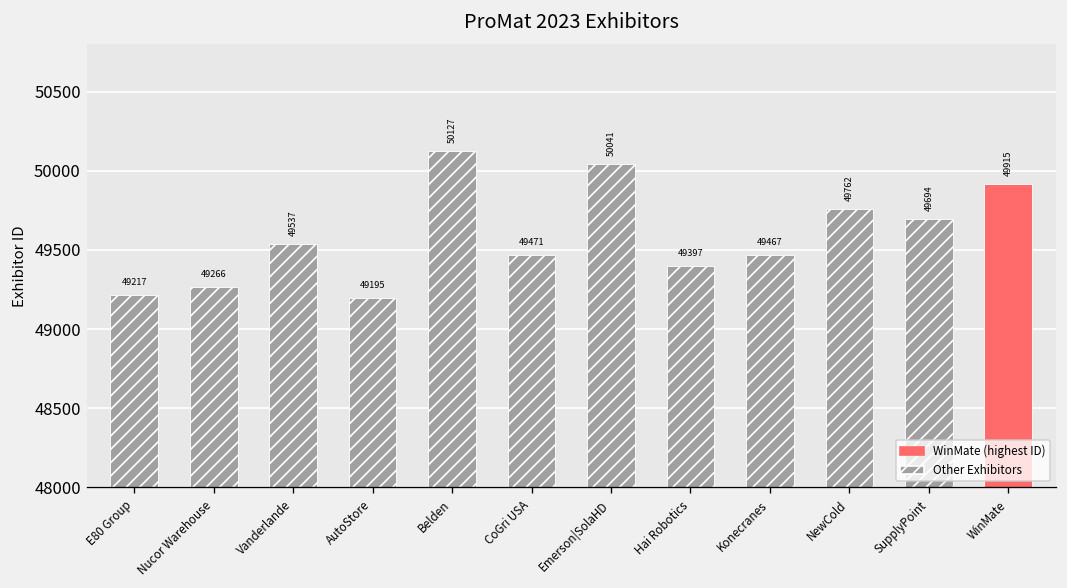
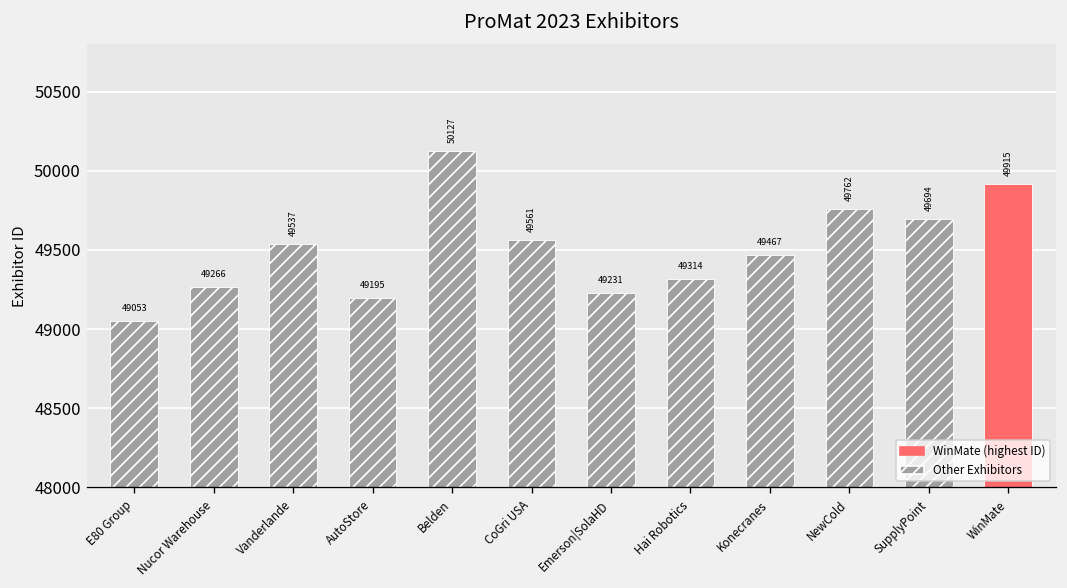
E80 Group: 49217 -> 49053
CoGri USA: 49471 -> 49561
Emerson|SolaHD: 50041 -> 49231
Hai Robotics: 49397 -> 49314
